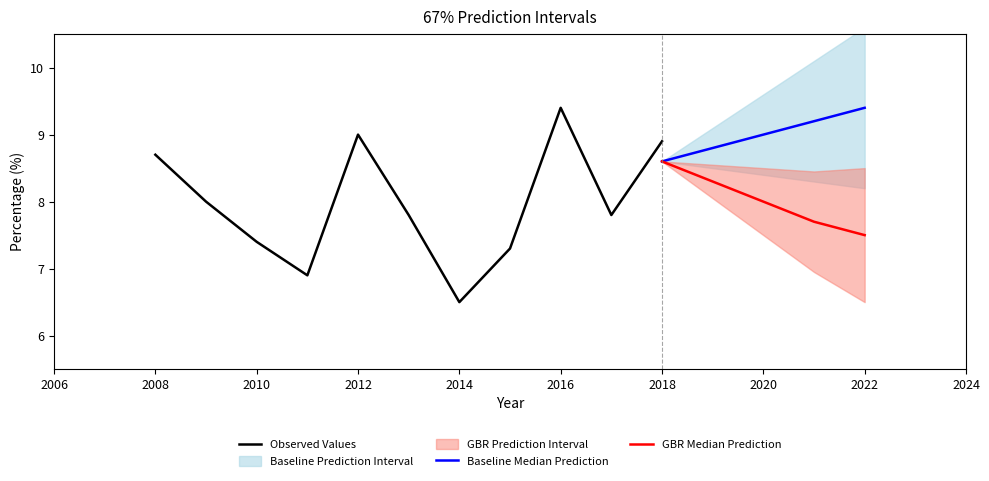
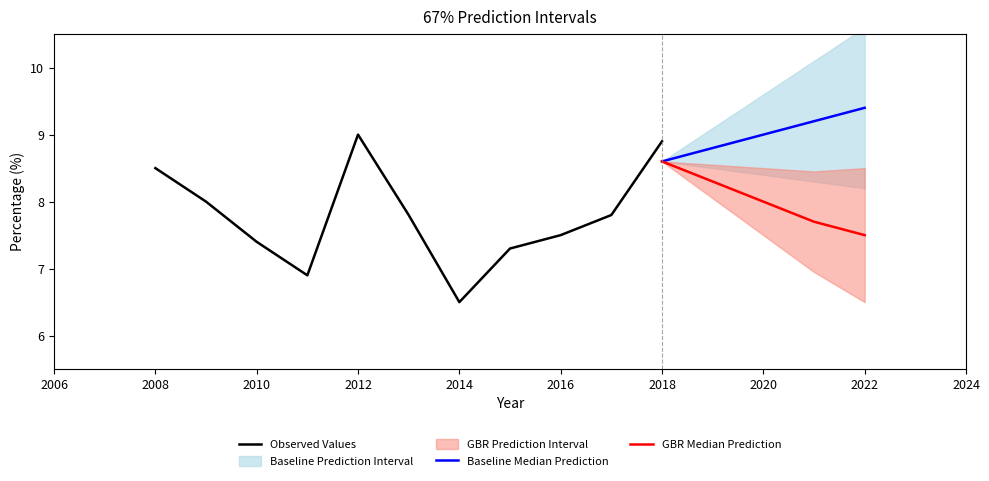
Observed Values, 2008: 8.7 -> 8.5
Observed Values, 2016: 9.4 -> 7.5
